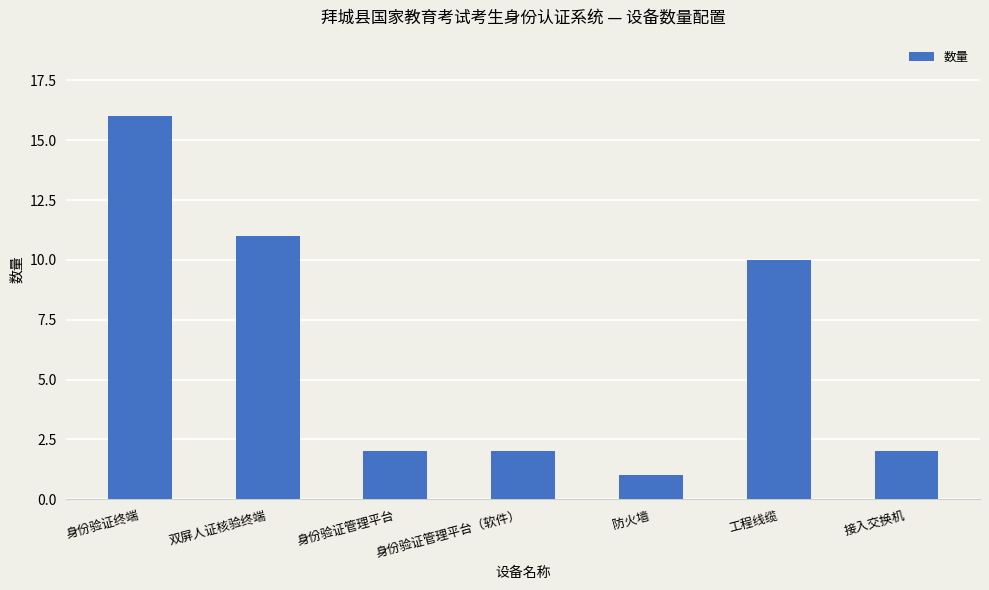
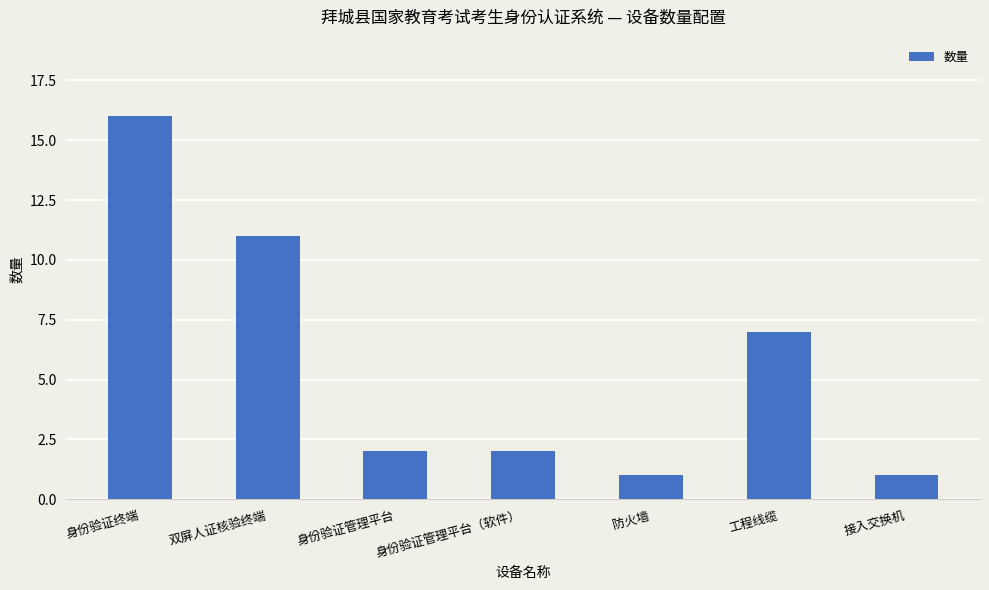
工程线缆: 10 -> 7
接入交换机: 2 -> 1
